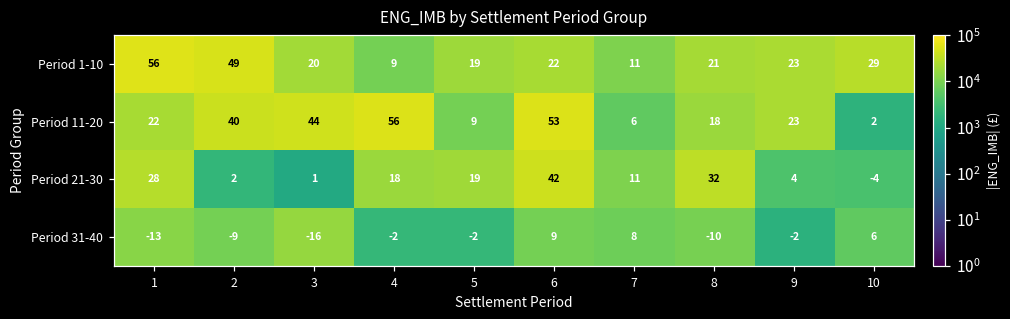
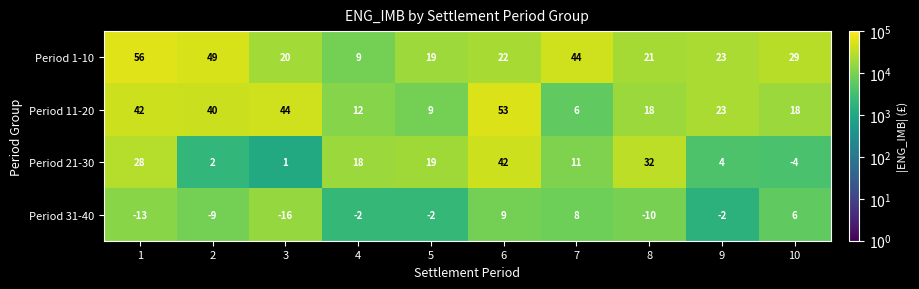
Period 1-10, 7: 11 -> 44
Period 11-20, 1: 22 -> 42
Period 11-20, 4: 56 -> 12
Period 11-20, 10: 2 -> 18
